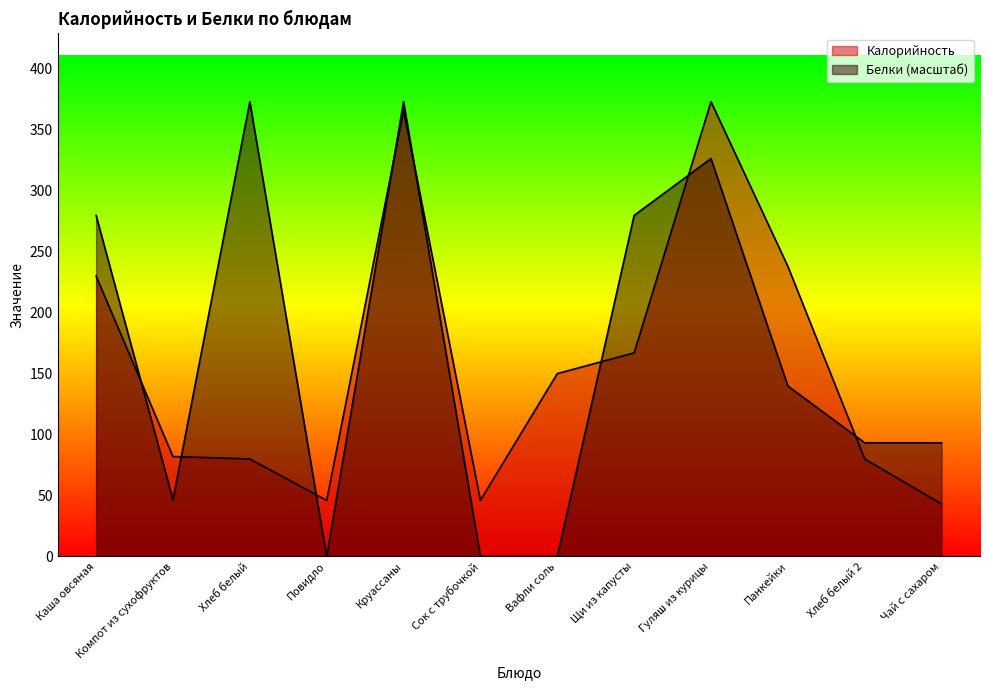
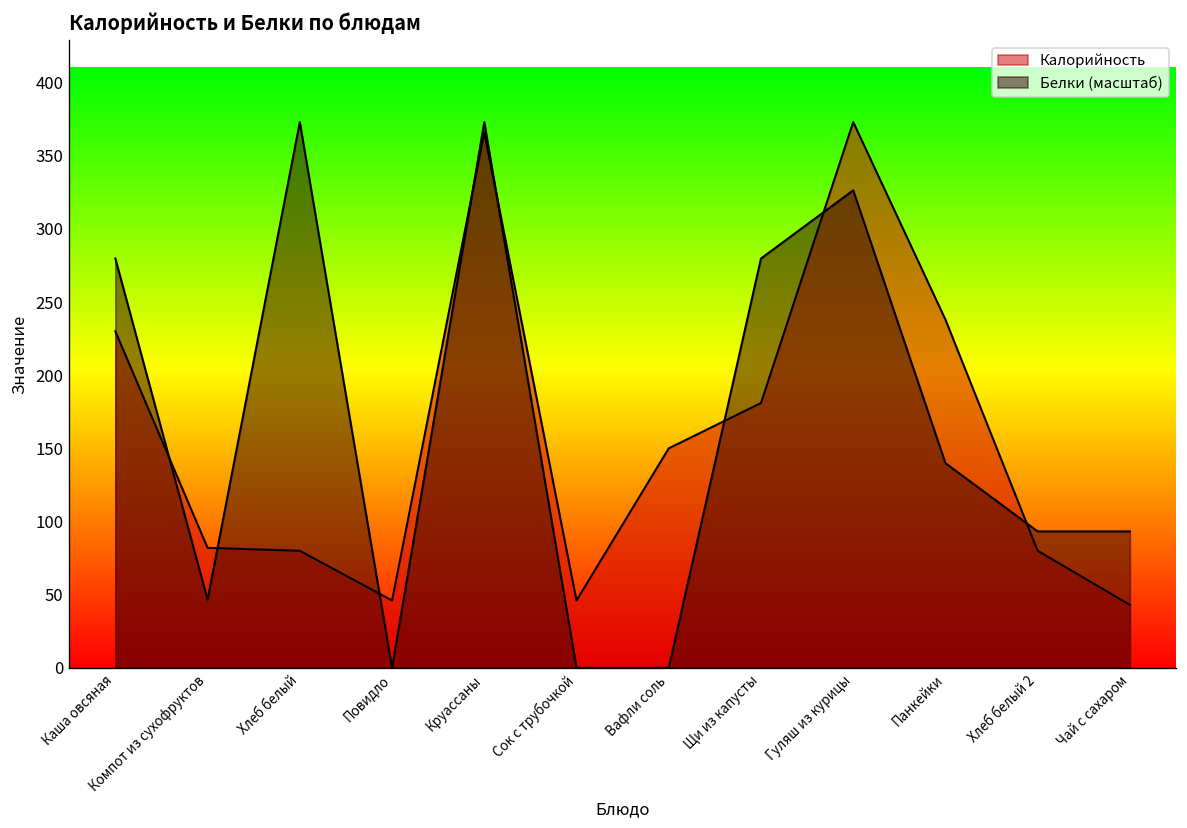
Калорийность, Щи из капусты: 167 -> 181
